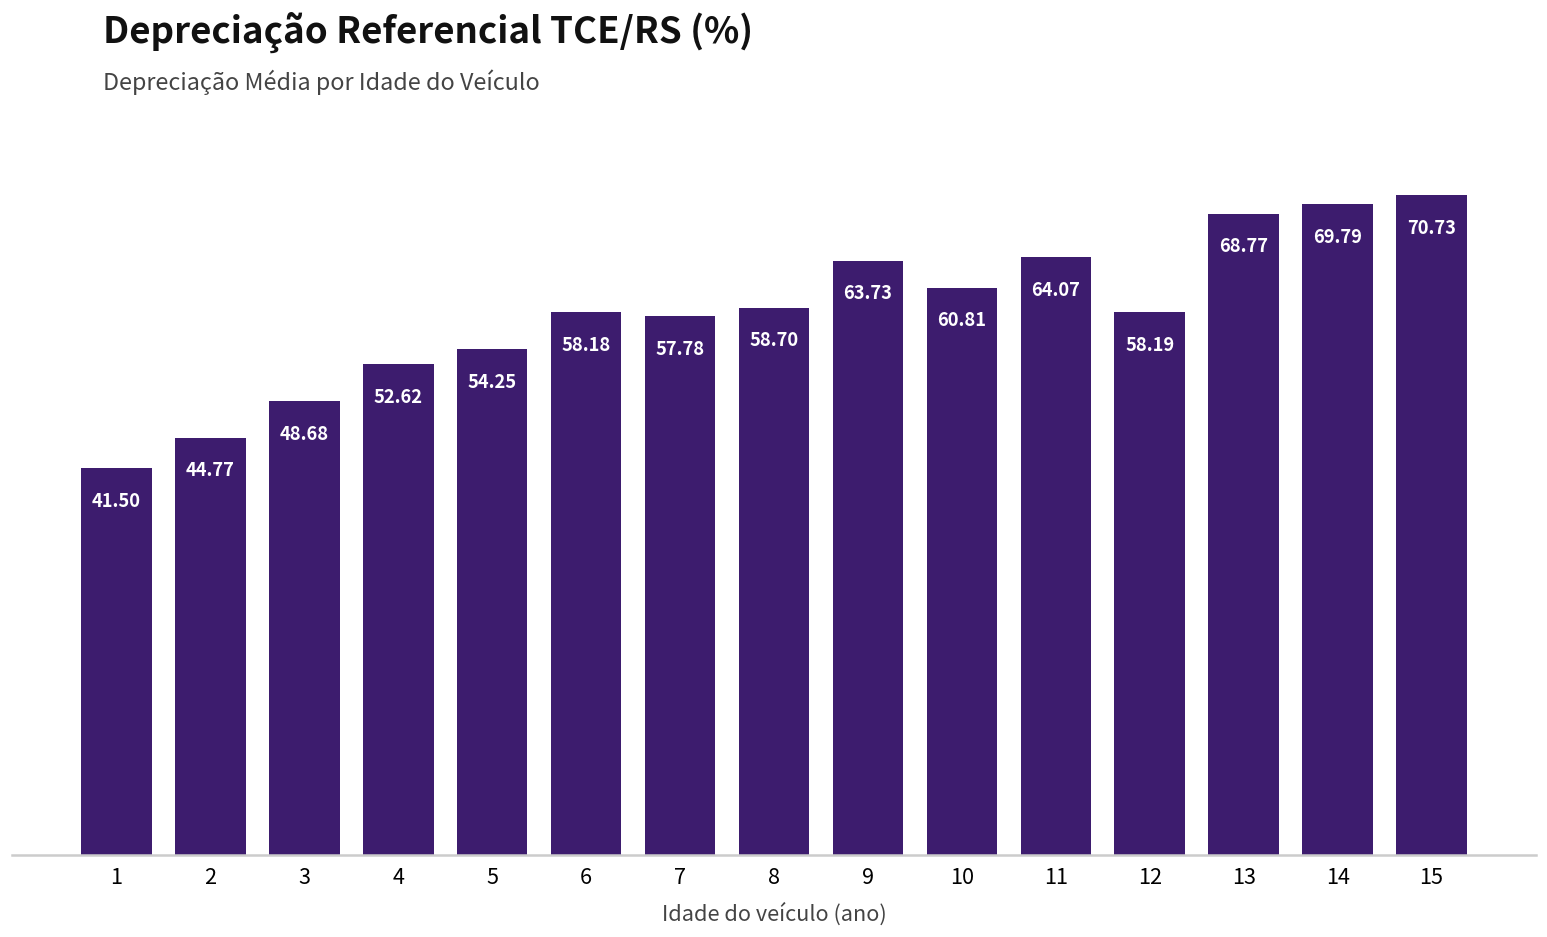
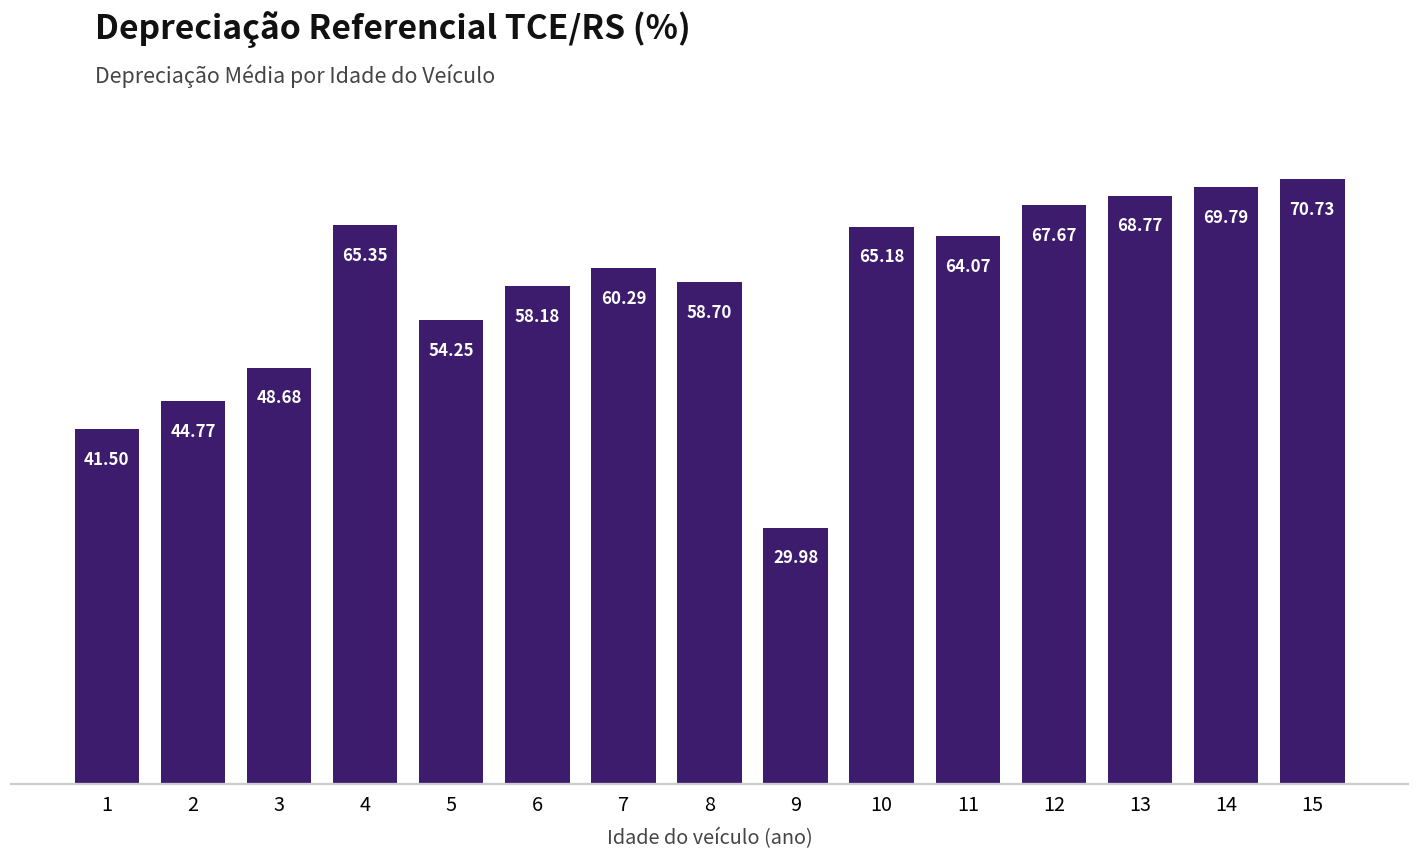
4: 52.62 -> 65.35
7: 57.78 -> 60.29
9: 63.73 -> 29.98
10: 60.81 -> 65.18
12: 58.19 -> 67.67
